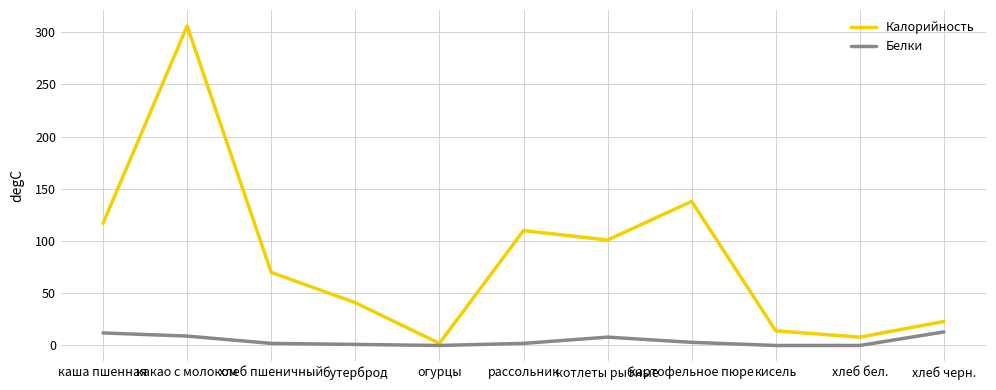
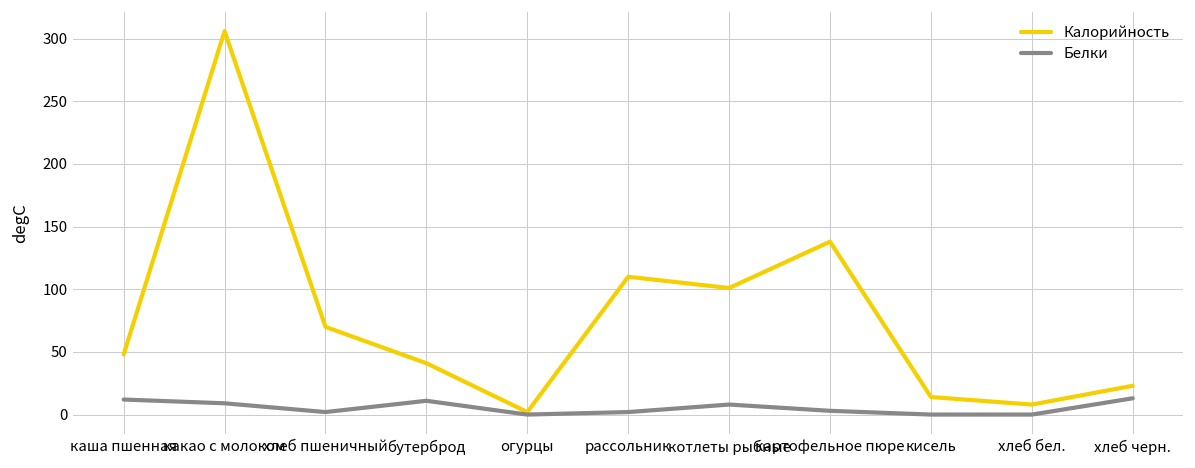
Калорийность, каша пшенная: 117 -> 48
Белки, бутерброд: 1 -> 11
